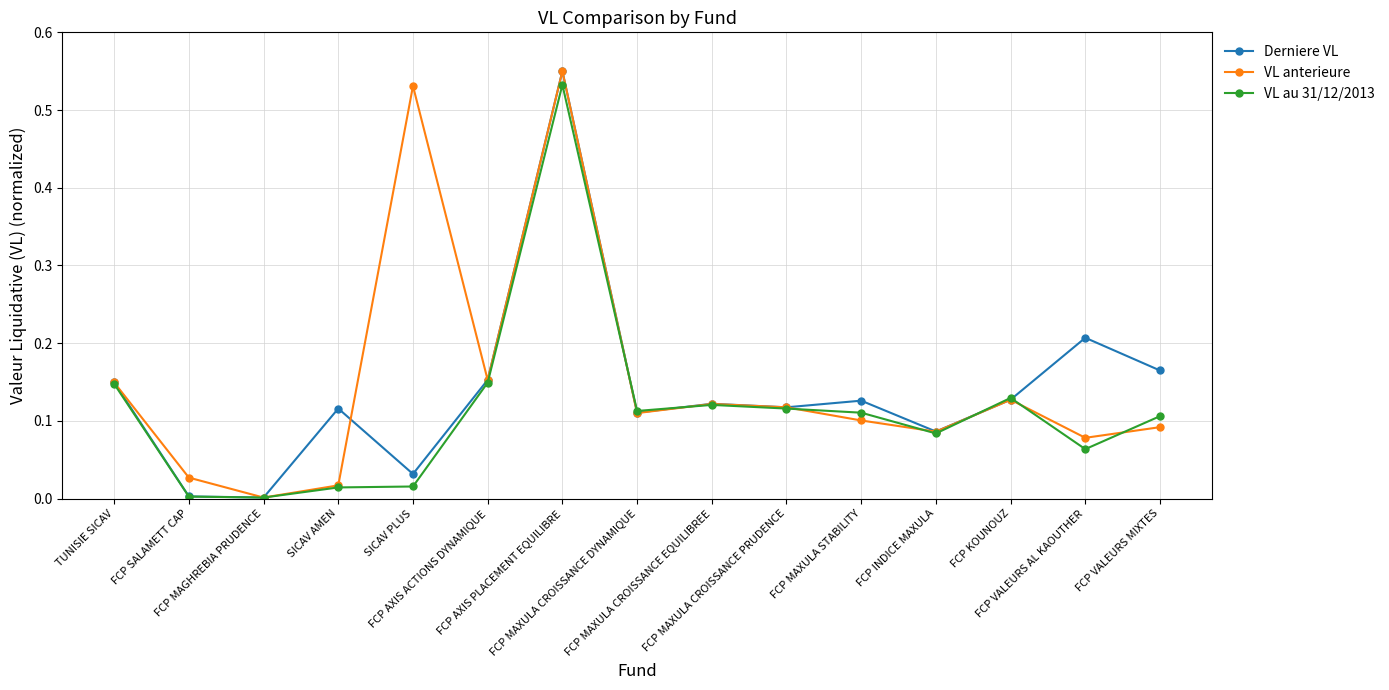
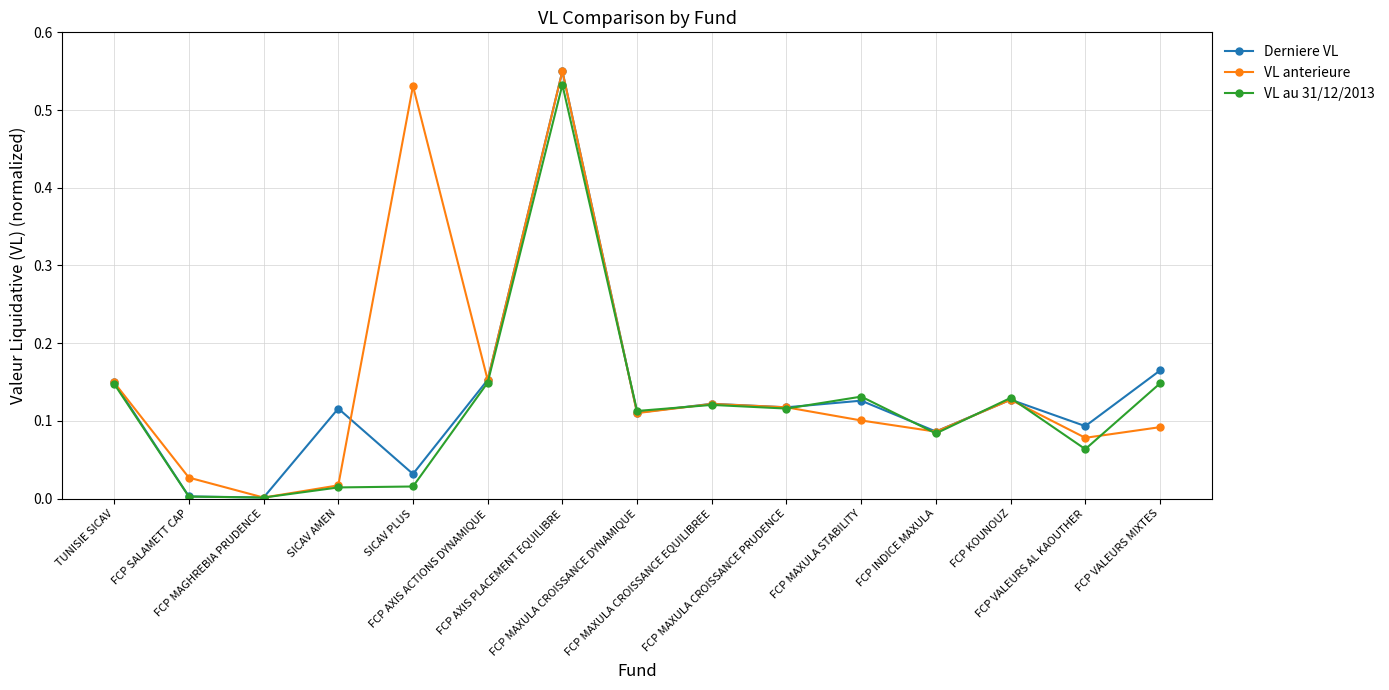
VL au 31/12/2013, FCP MAXULA STABILITY: 0.11 -> 0.13
Derniere VL, FCP VALEURS AL KAOUTHER: 0.21 -> 0.09
VL au 31/12/2013, FCP VALEURS MIXTES: 0.11 -> 0.15
